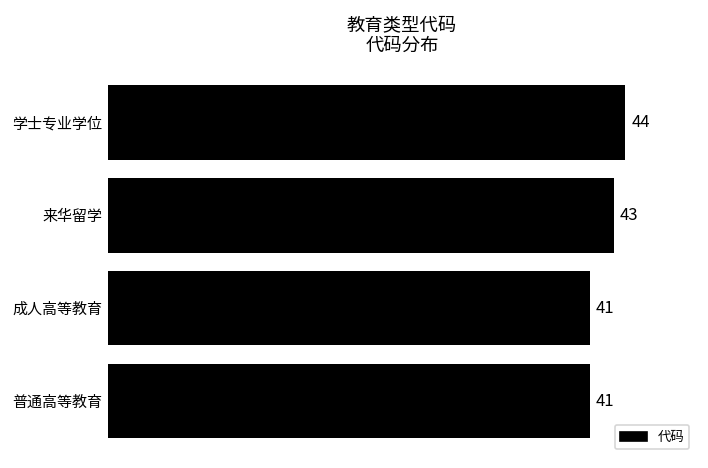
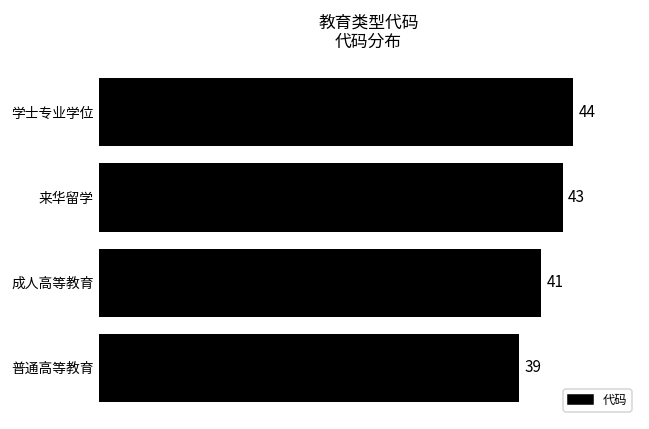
普通高等教育: 41 -> 39
